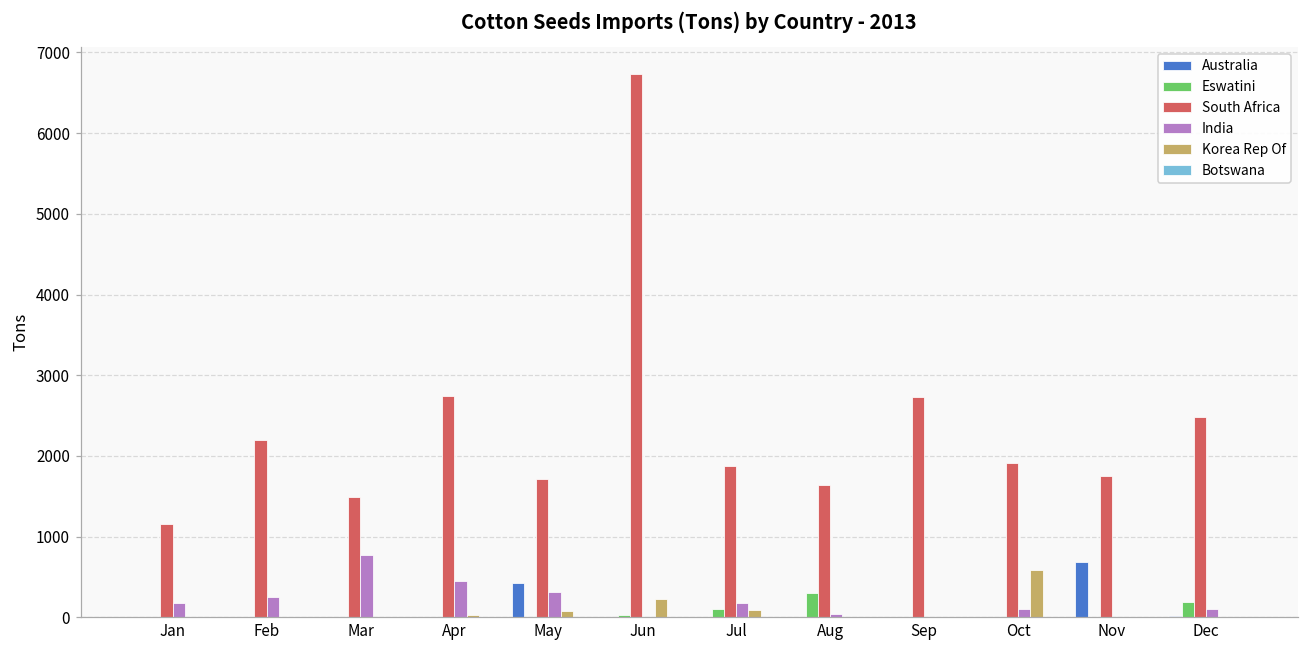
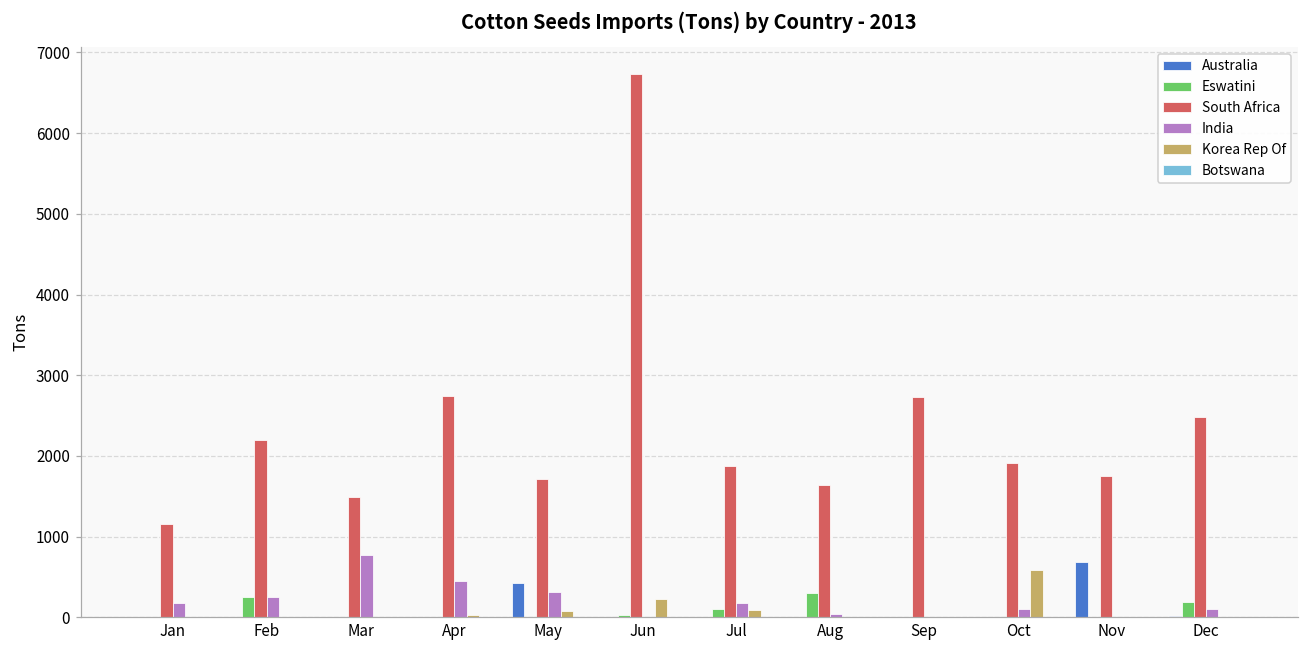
Eswatini, Feb: 0 -> 300
